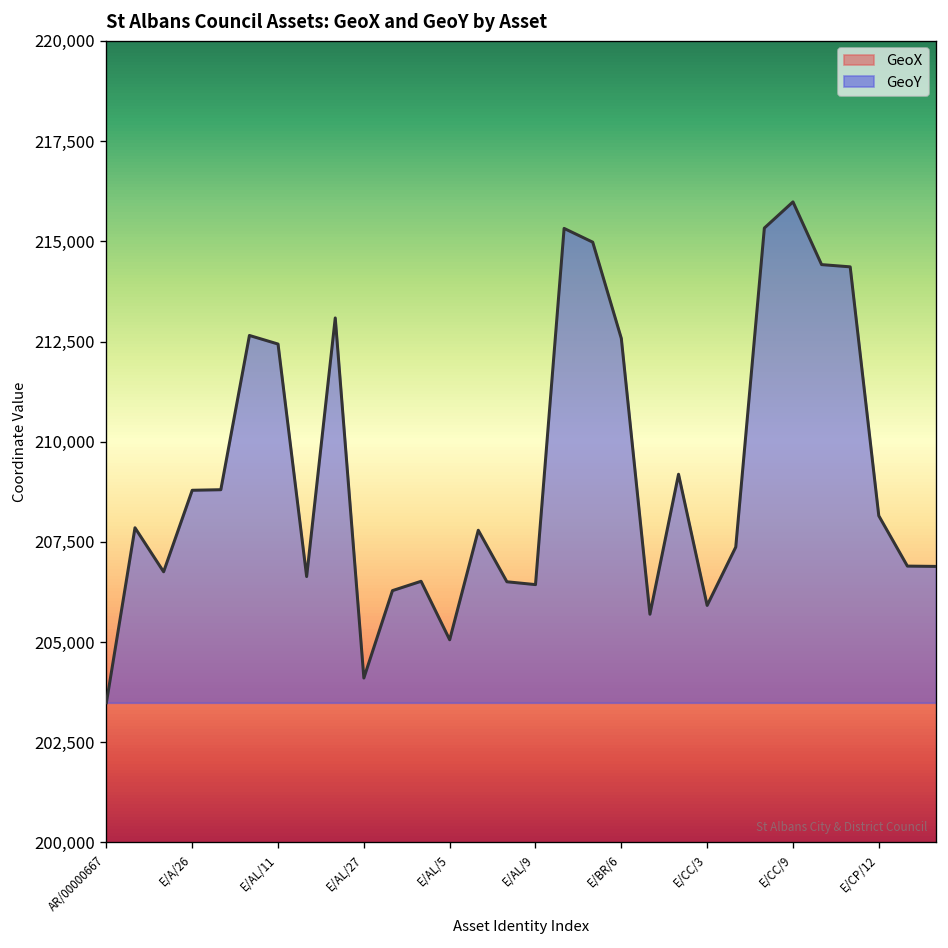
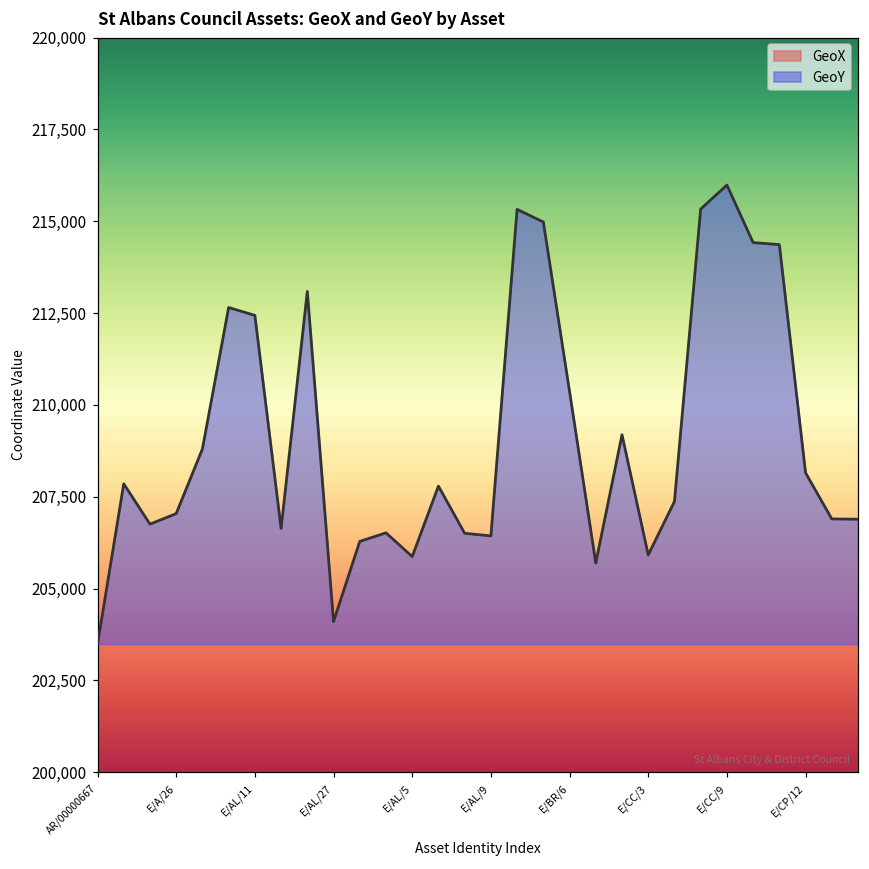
GeoY, E/A/26: 208,800 -> 207,000
GeoY, E/AL/5: 205,100 -> 205,900
GeoY, E/BR/6: 212,600 -> 210,400
